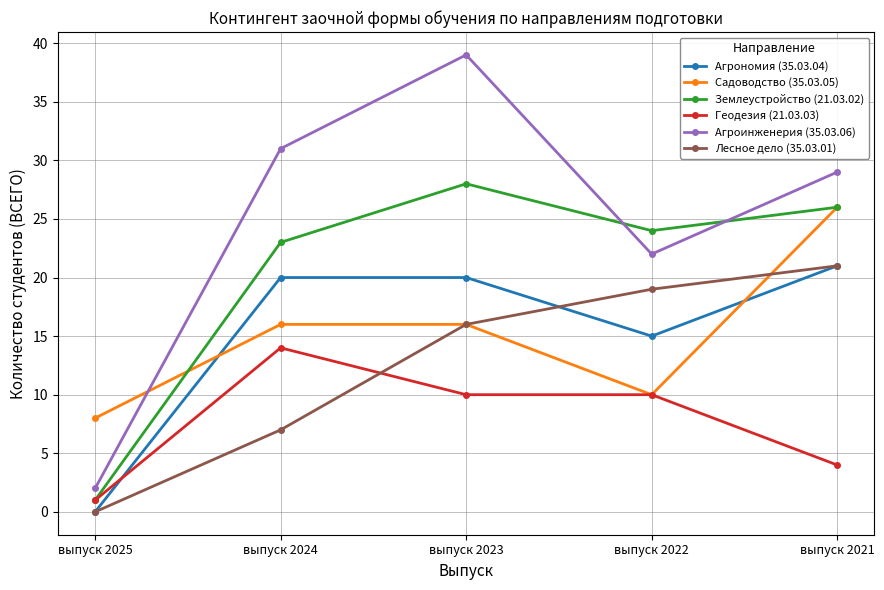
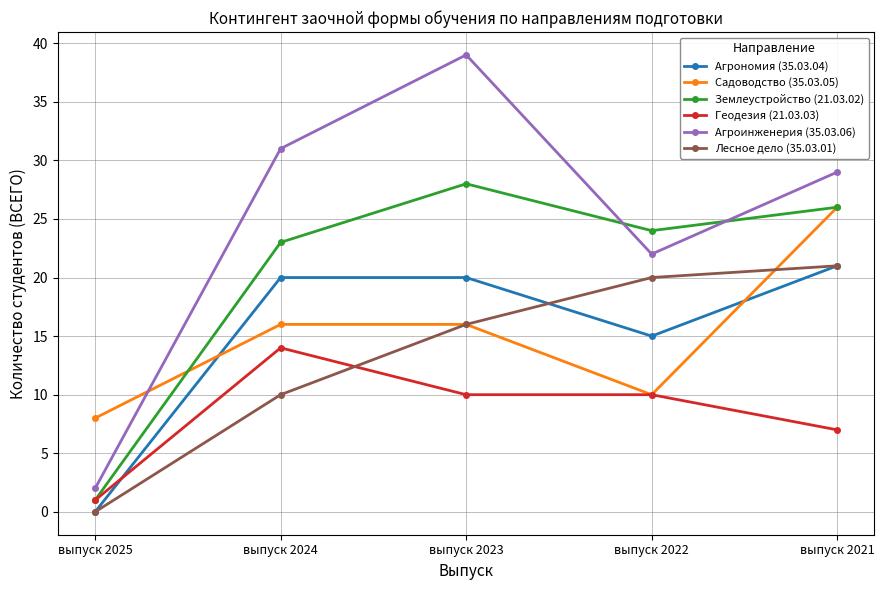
Лесное дело (35.03.01), выпуск 2024: 7 -> 10
Лесное дело (35.03.01), выпуск 2022: 19 -> 20
Геодезия (21.03.03), выпуск 2021: 4 -> 7
